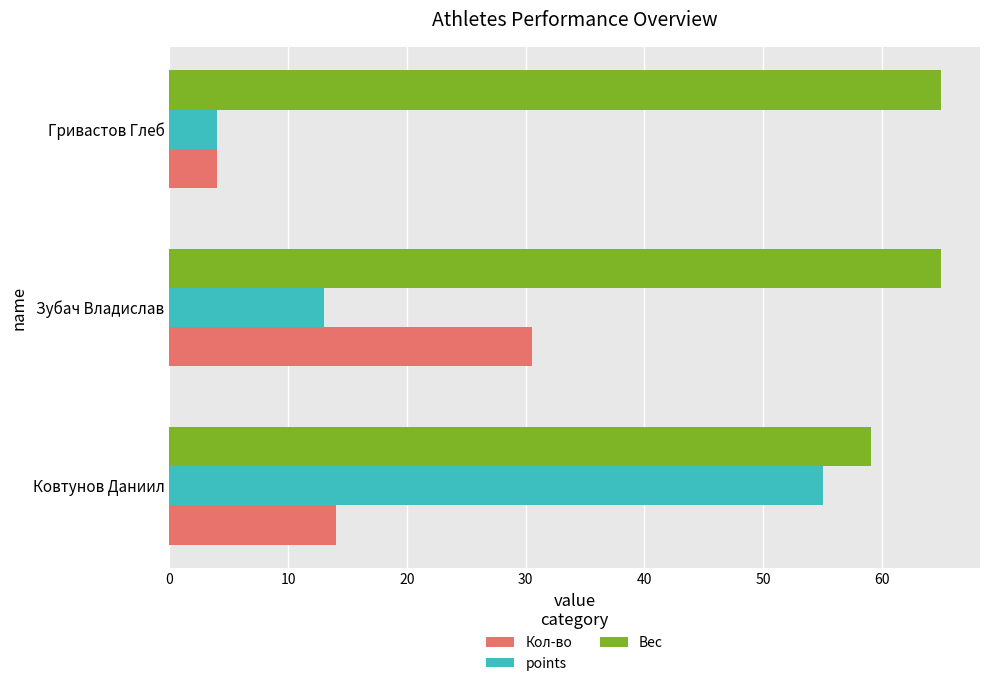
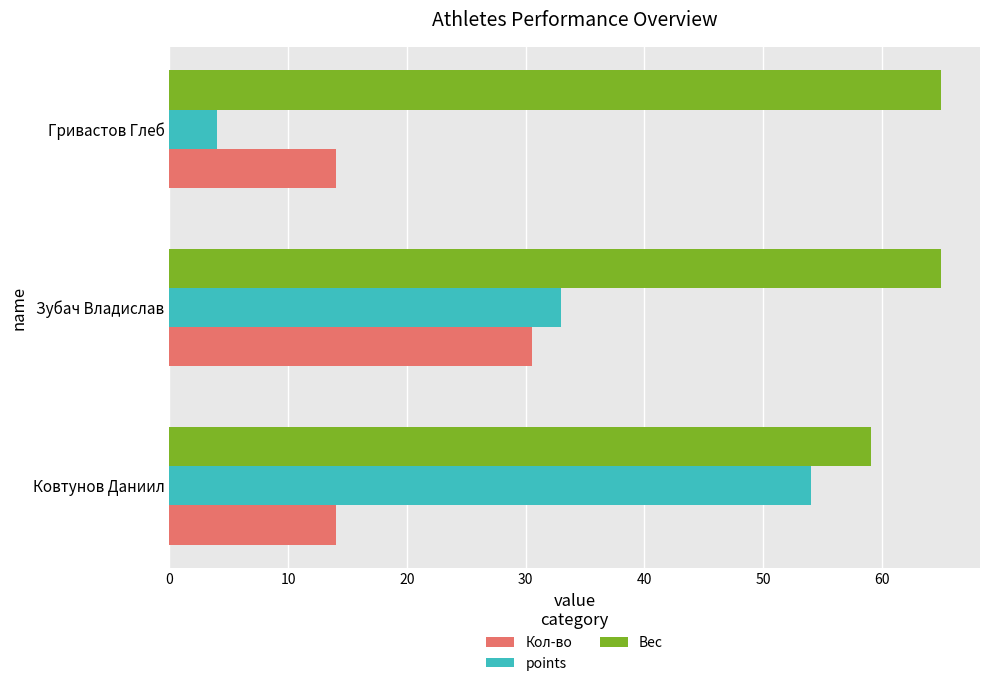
Кол-во, Гривастов Глеб: 4 -> 14
points, Зубач Владислав: 13 -> 33
points, Ковтунов Даниил: 55 -> 54
